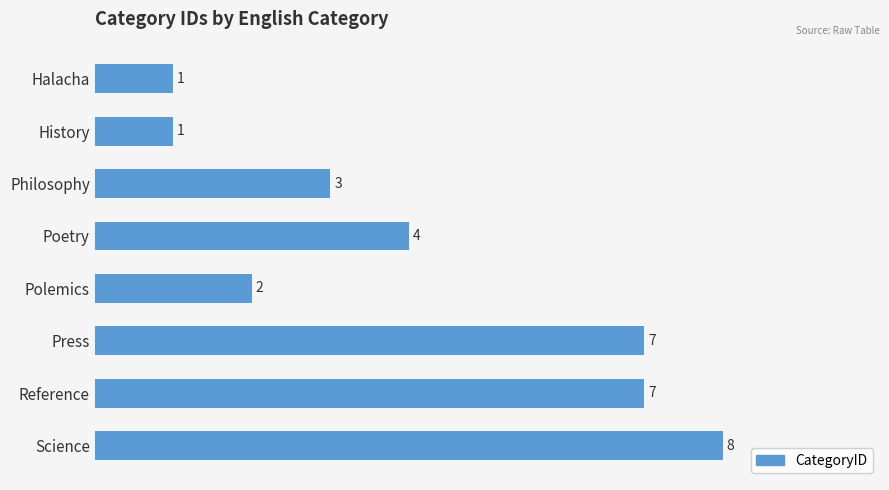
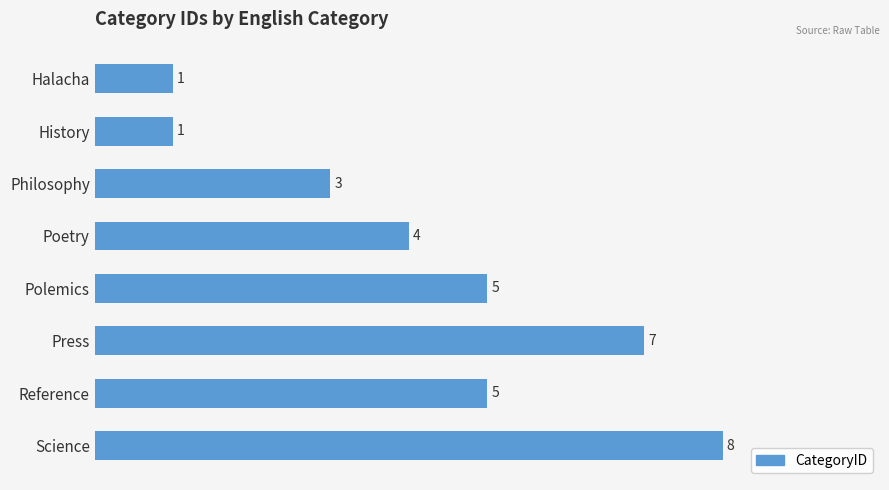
Polemics: 2 -> 5
Reference: 7 -> 5
